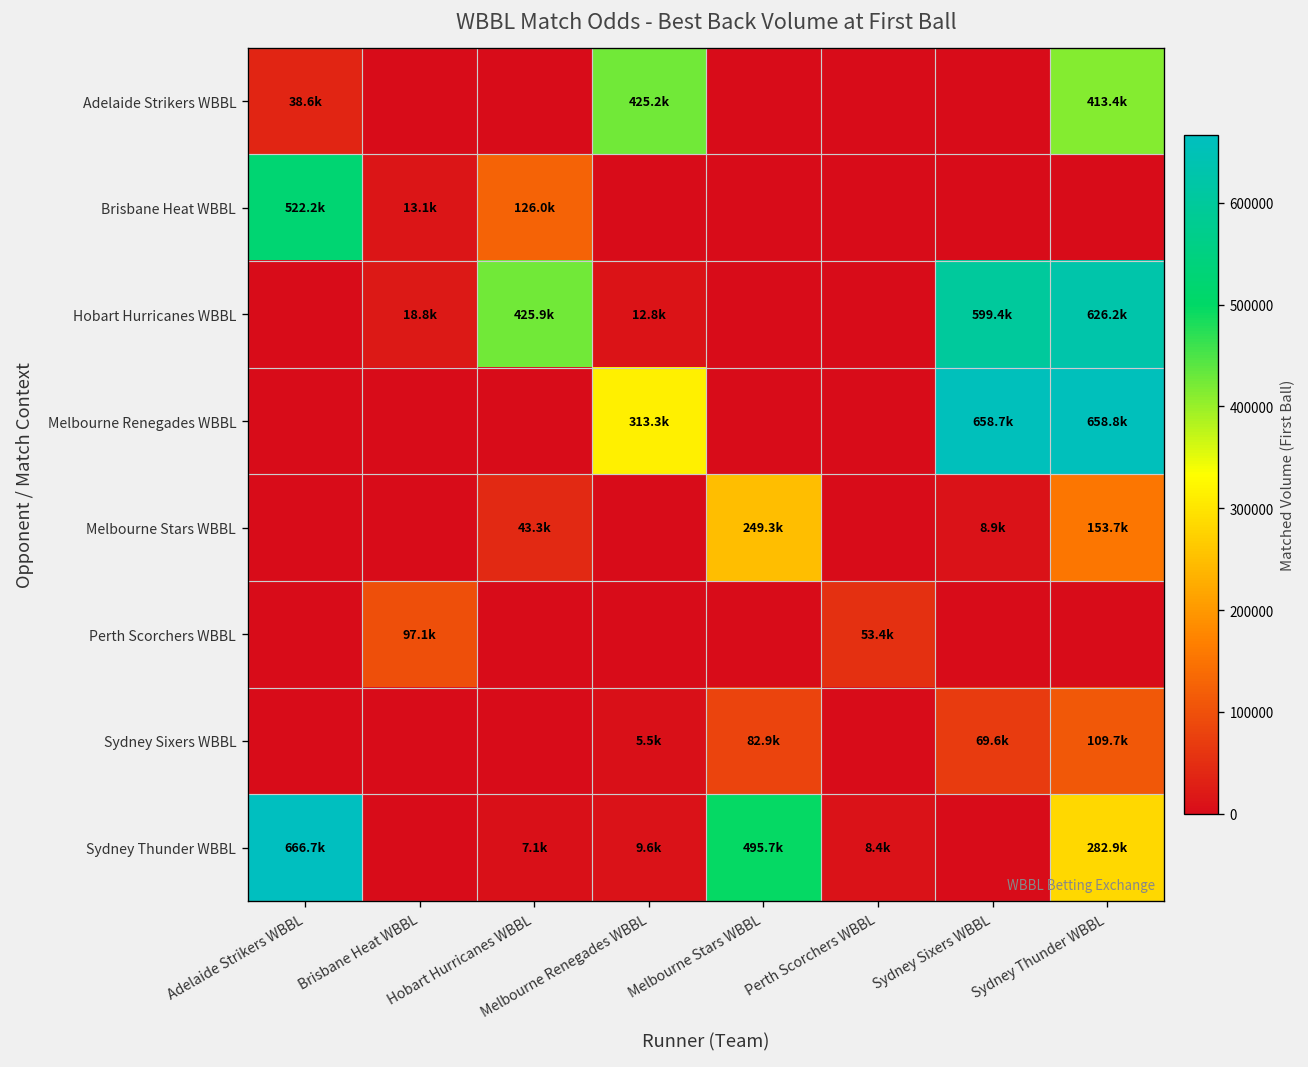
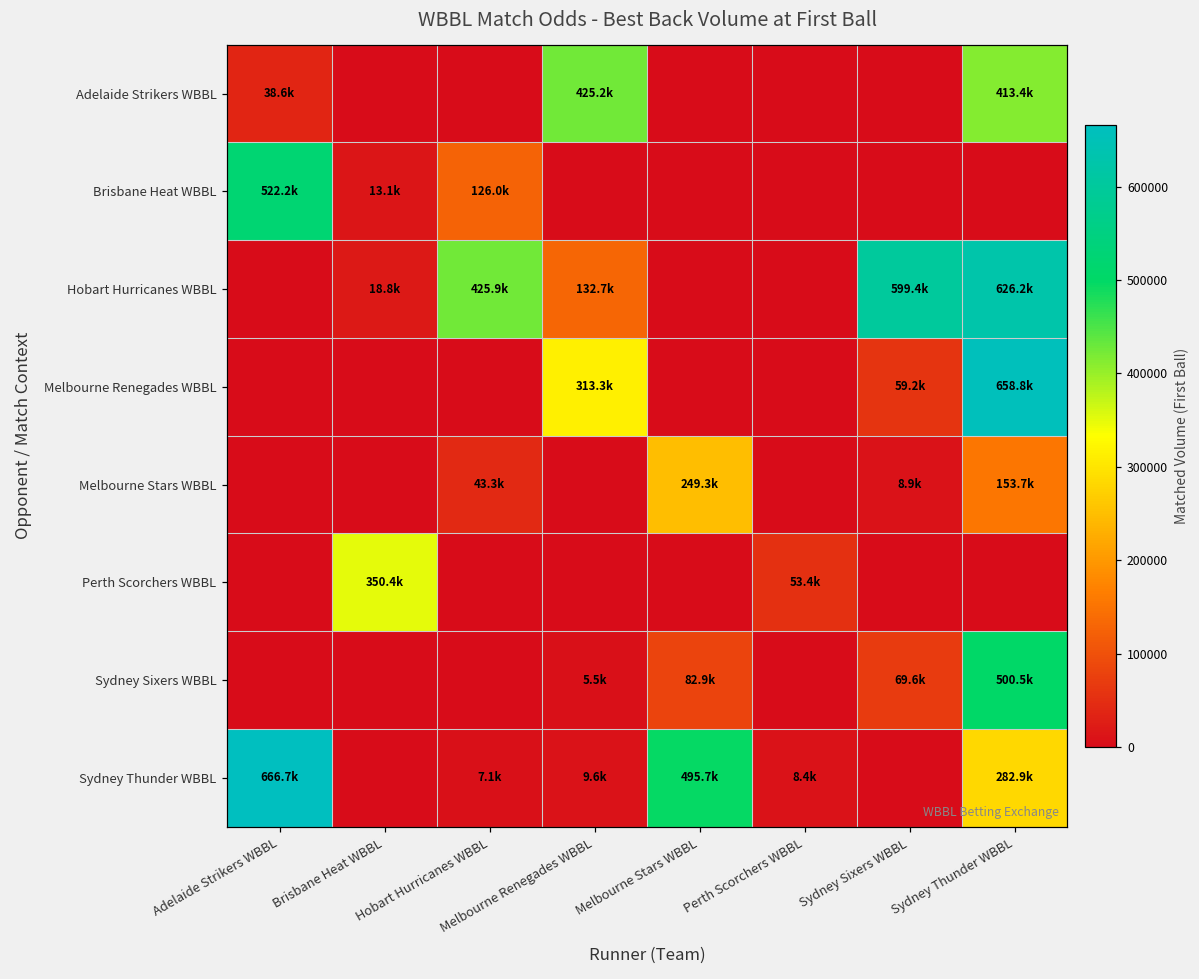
Hobart Hurricanes WBBL, Melbourne Renegades WBBL: 12.8k -> 132.7k
Melbourne Renegades WBBL, Sydney Sixers WBBL: 658.7k -> 59.2k
Perth Scorchers WBBL, Brisbane Heat WBBL: 97.1k -> 350.4k
Sydney Sixers WBBL, Sydney Thunder WBBL: 109.7k -> 500.5k
